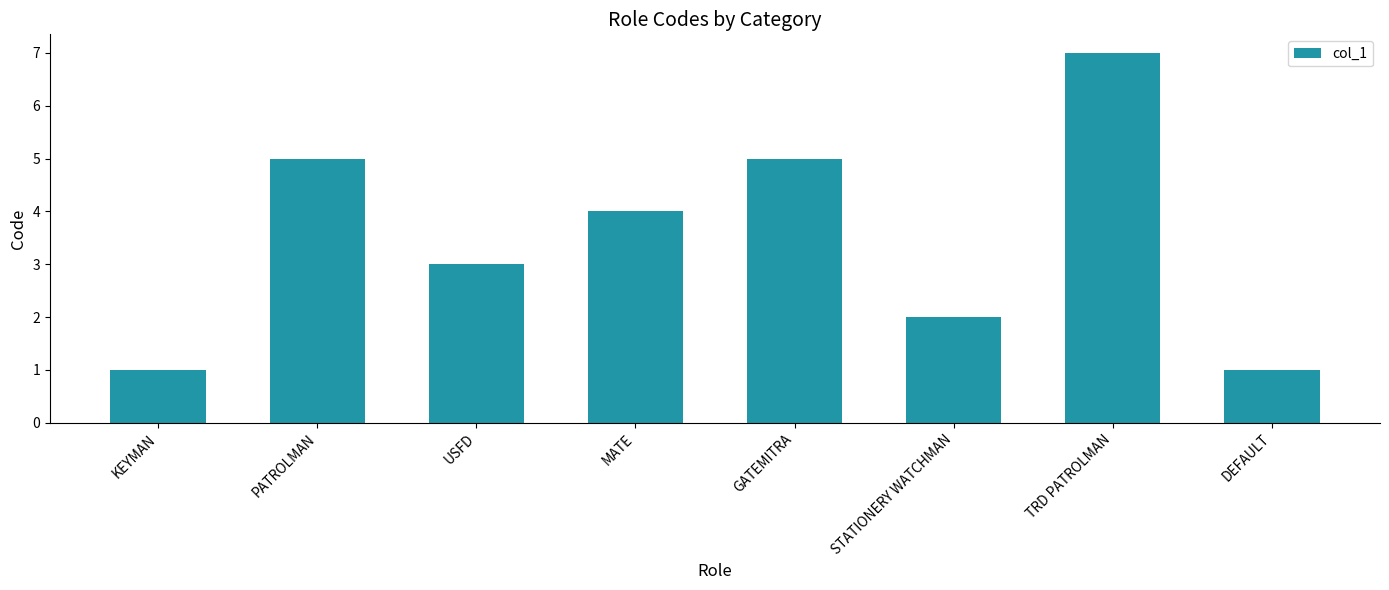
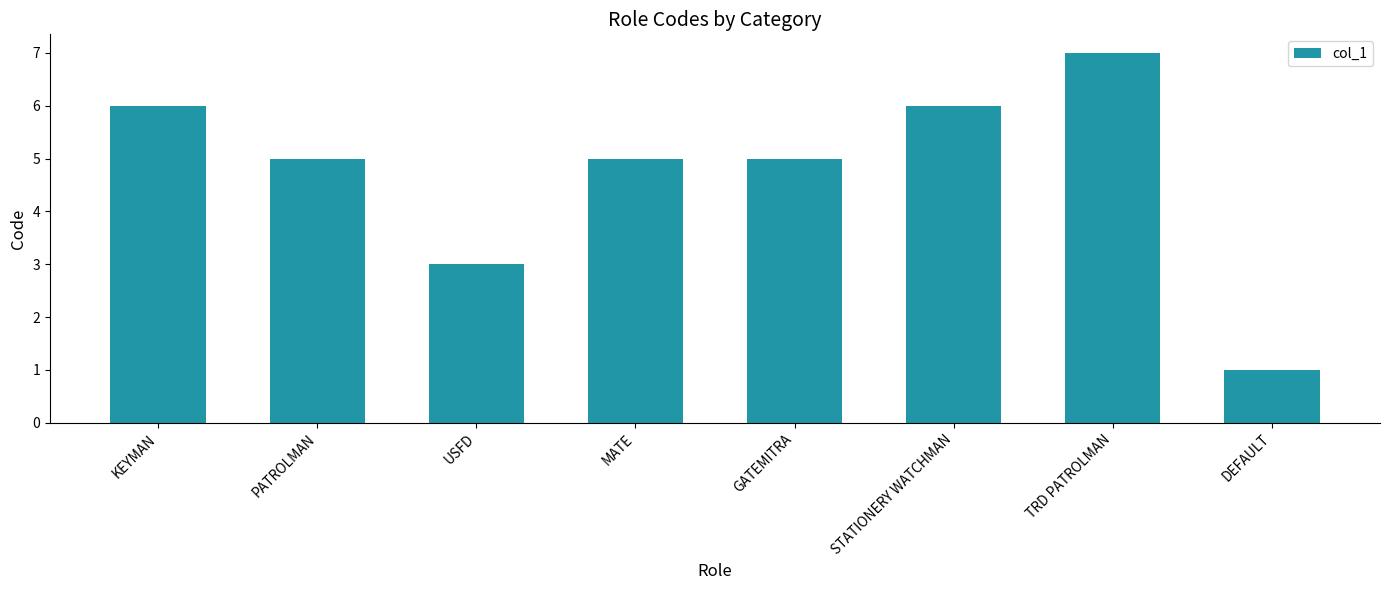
KEYMAN: 1 -> 6
MATE: 4 -> 5
STATIONERY WATCHMAN: 2 -> 6
